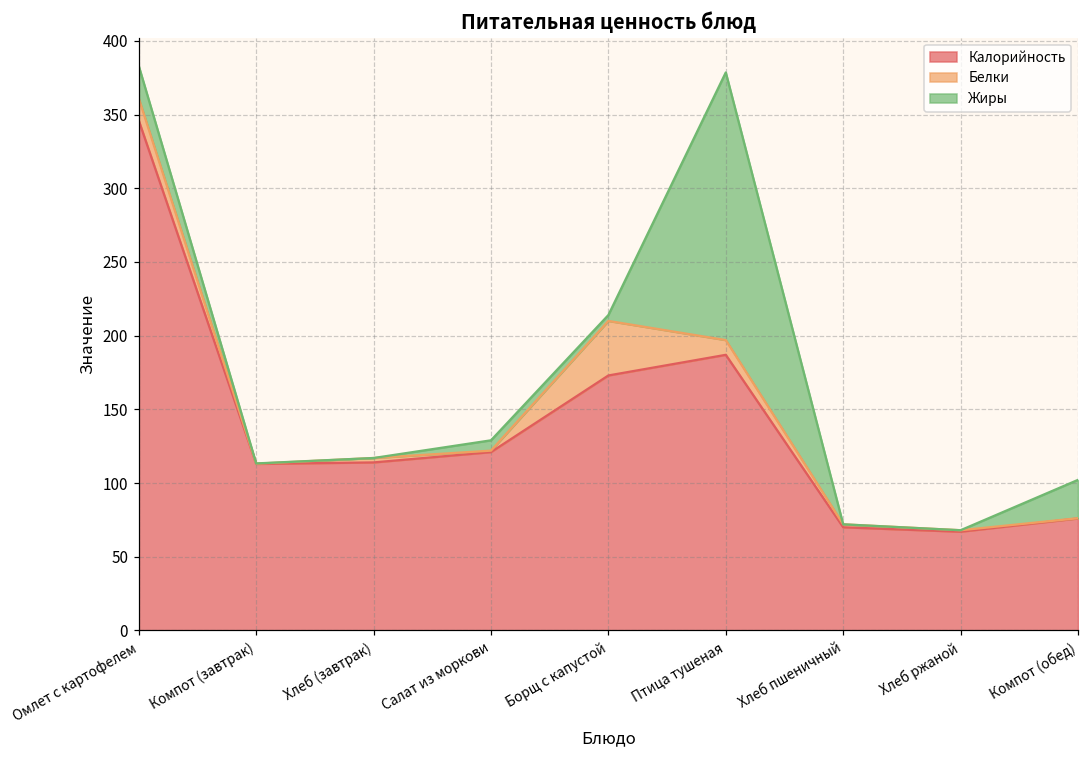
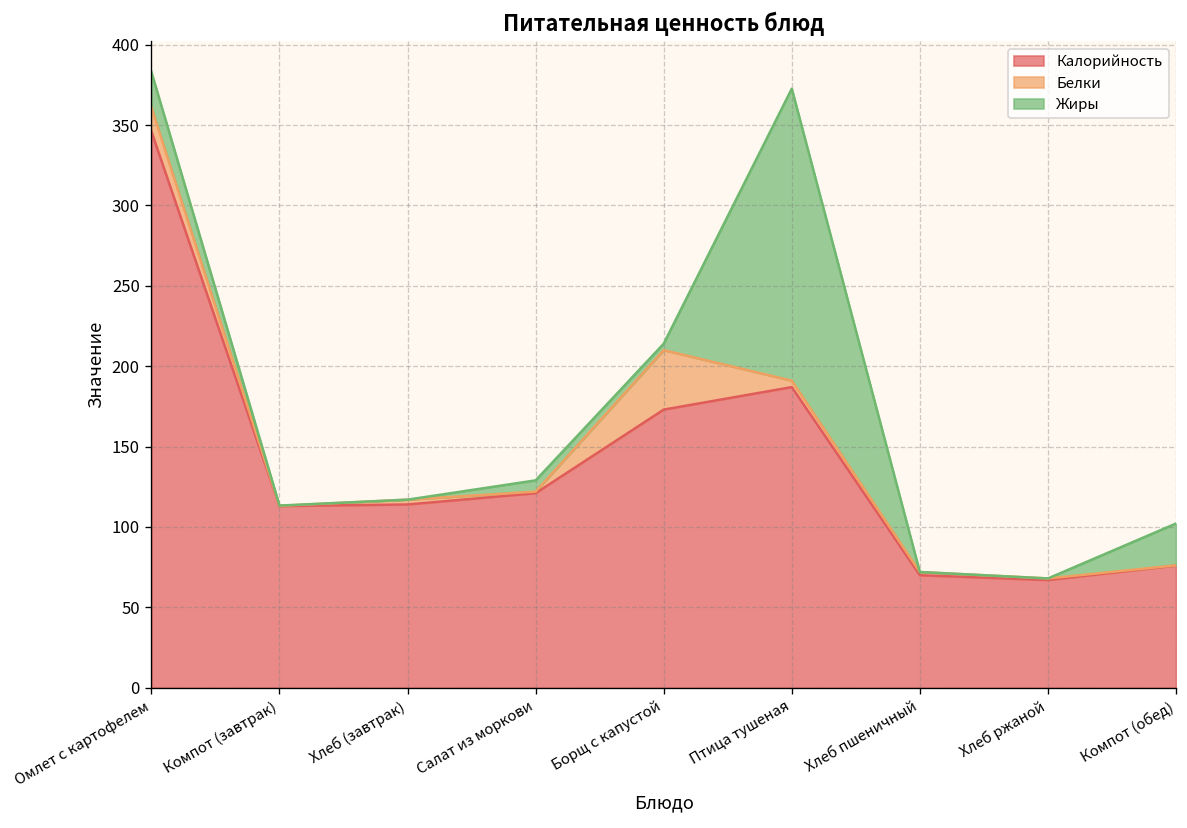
Белки, Птица тушеная: 10 -> 4
